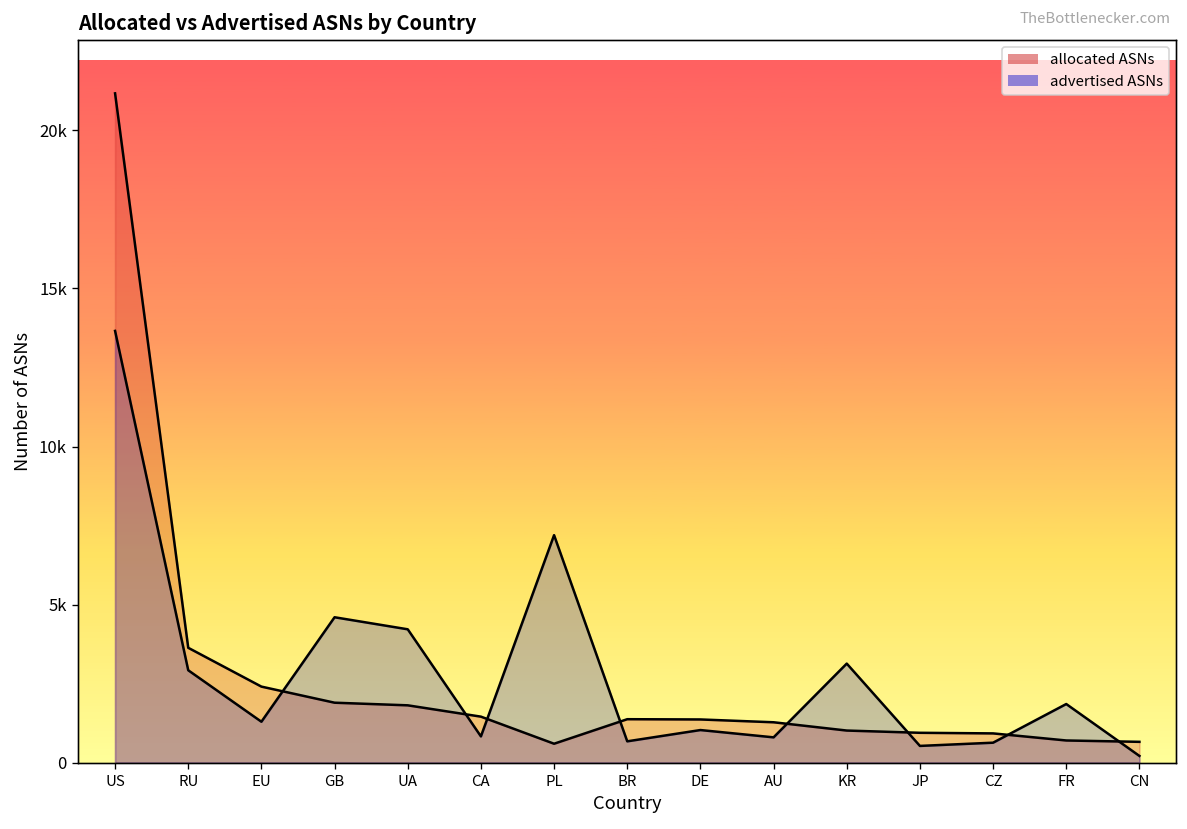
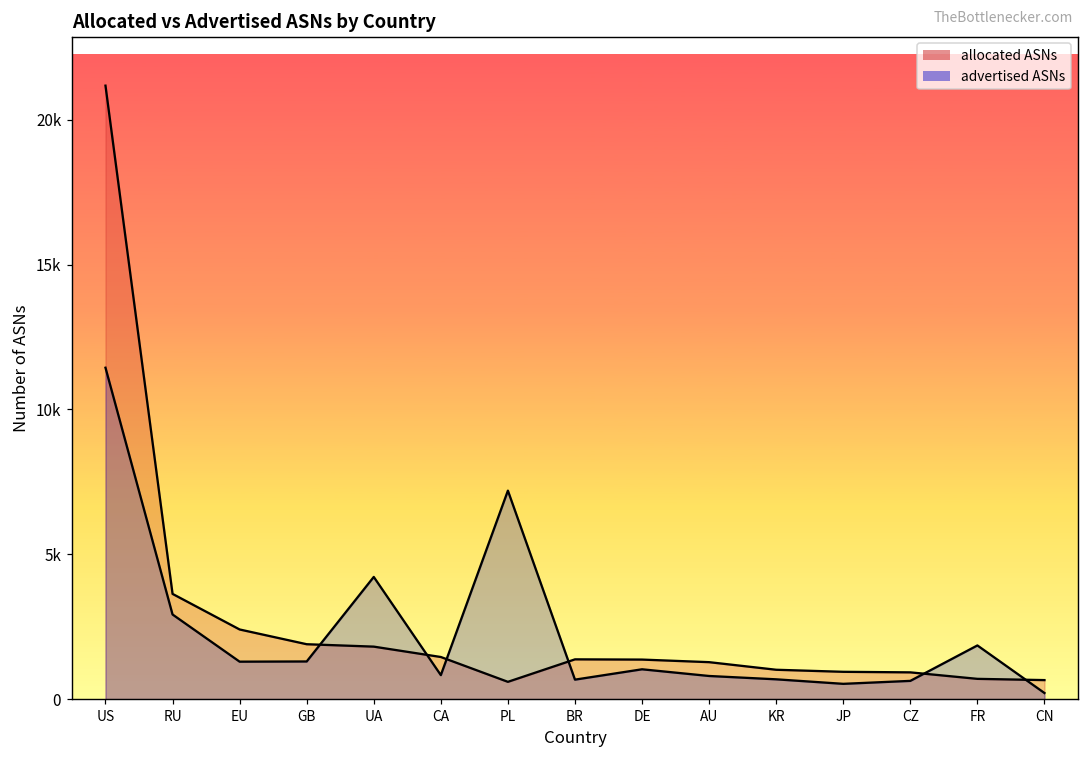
advertised ASNs, US: 13700 -> 11400
advertised ASNs, GB: 4600 -> 1300
advertised ASNs, KR: 3100 -> 700
